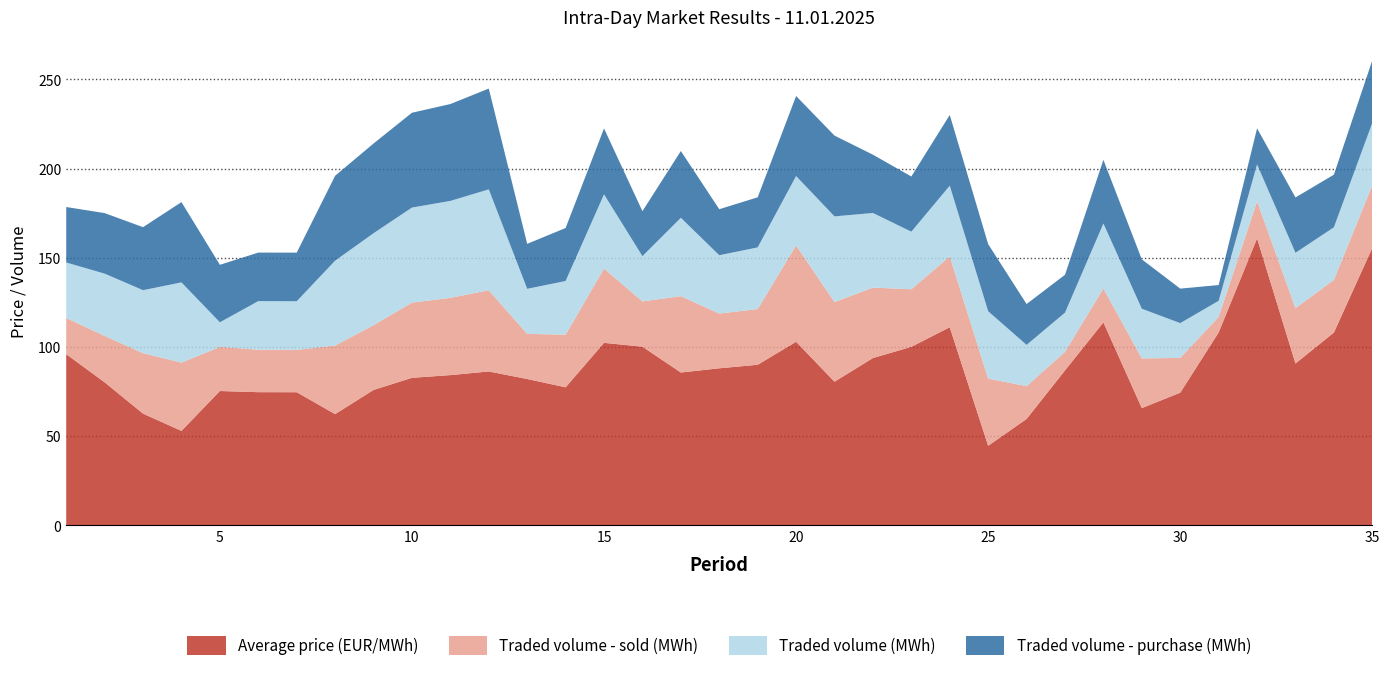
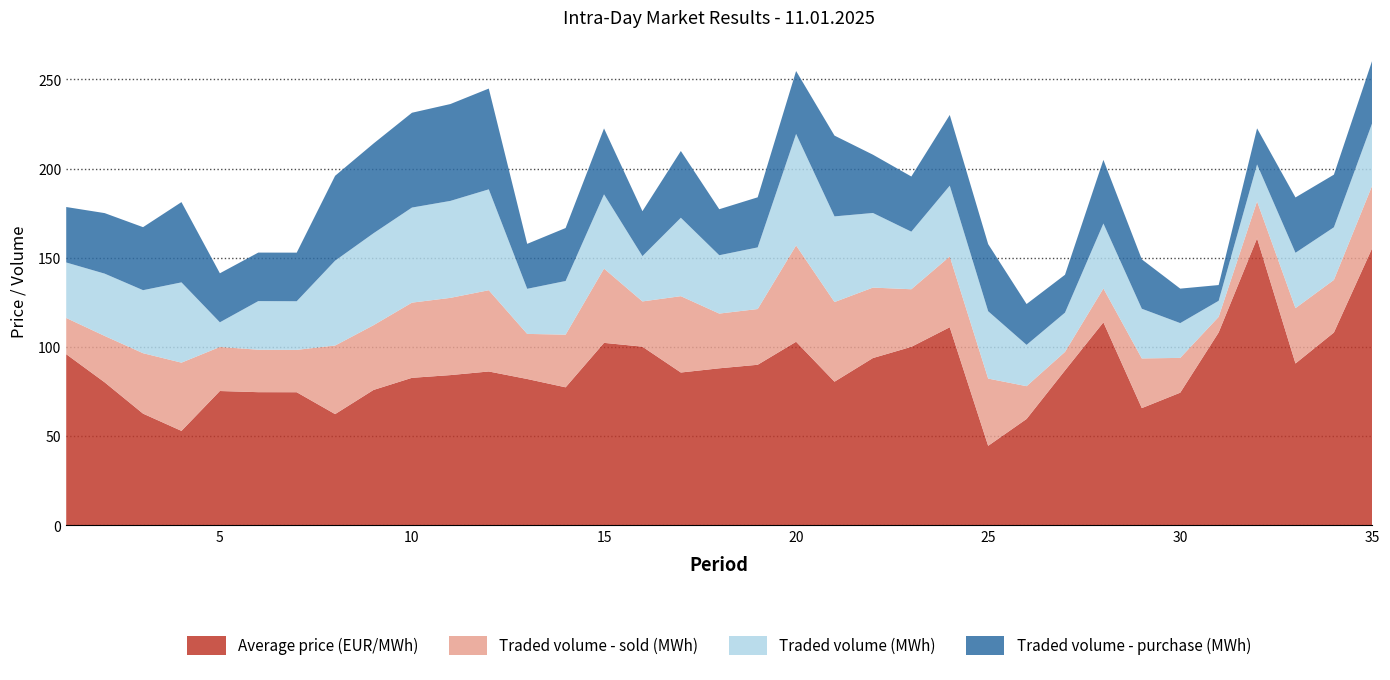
Traded volume - purchase (MWh), 5: 32 -> 27
Traded volume (MWh), 20: 39 -> 63
Traded volume - purchase (MWh), 20: 45 -> 35
